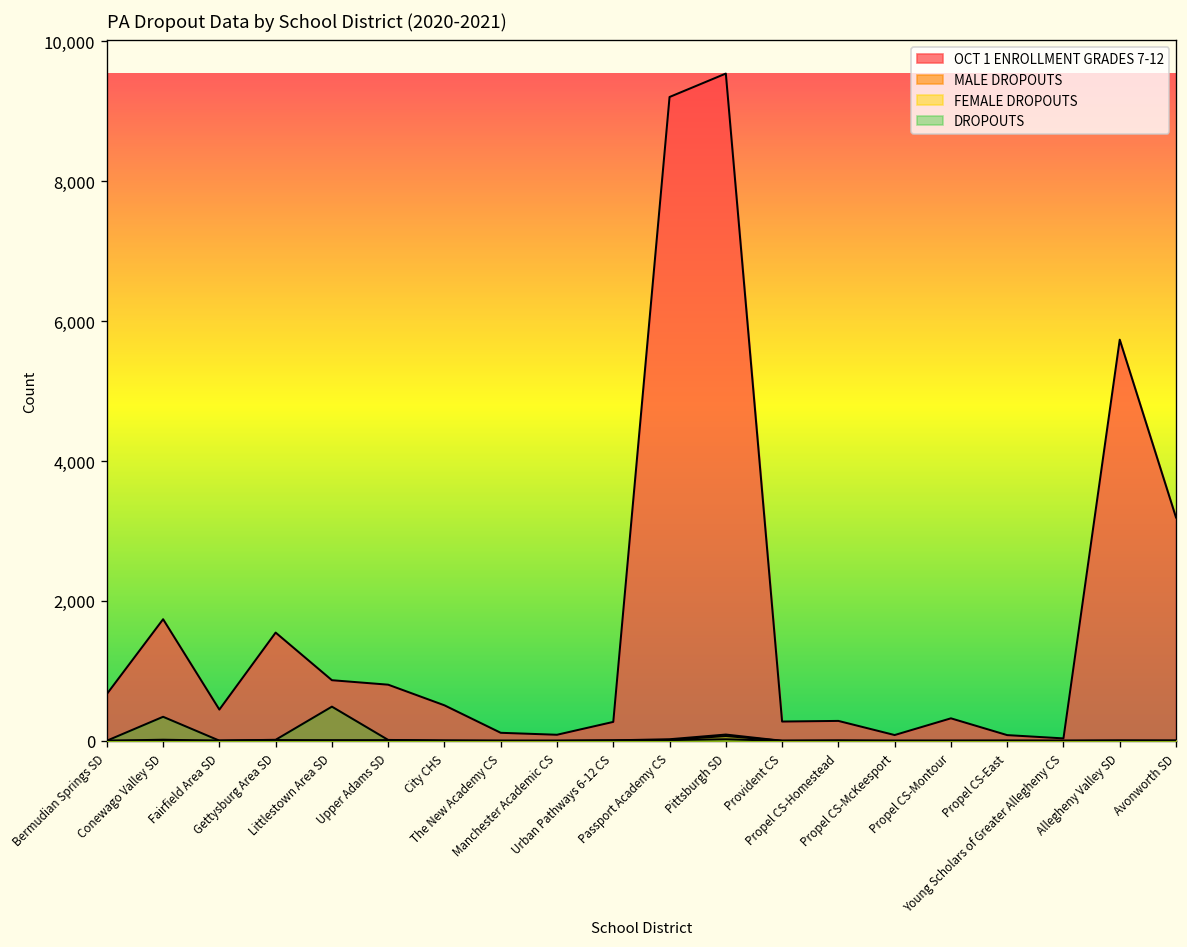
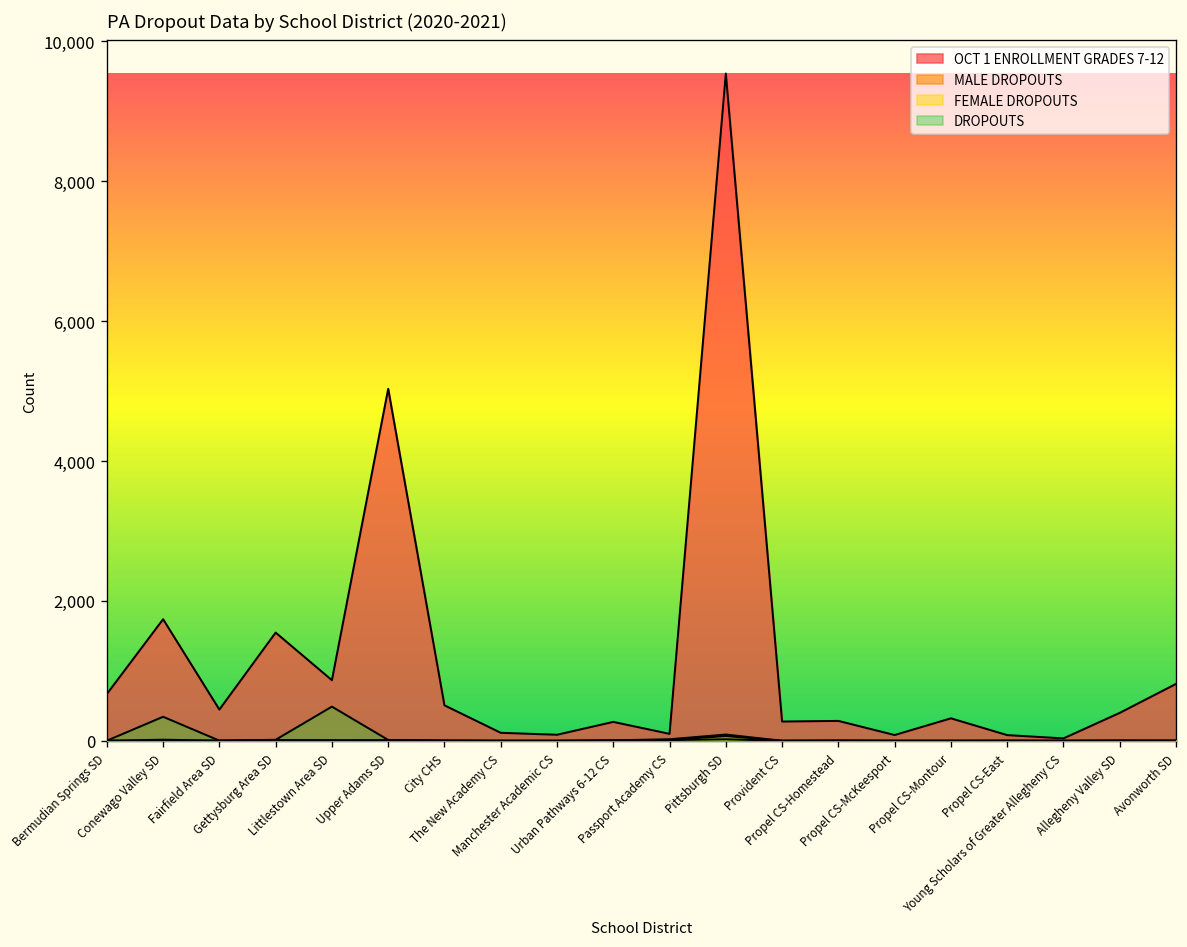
OCT 1 ENROLLMENT GRADES 7-12, Upper Adams SD: 800 -> 5,000
OCT 1 ENROLLMENT GRADES 7-12, Passport Academy CS: 9,200 -> 100
OCT 1 ENROLLMENT GRADES 7-12, Allegheny Valley SD: 5,700 -> 400
OCT 1 ENROLLMENT GRADES 7-12, Avonworth SD: 3,200 -> 800
